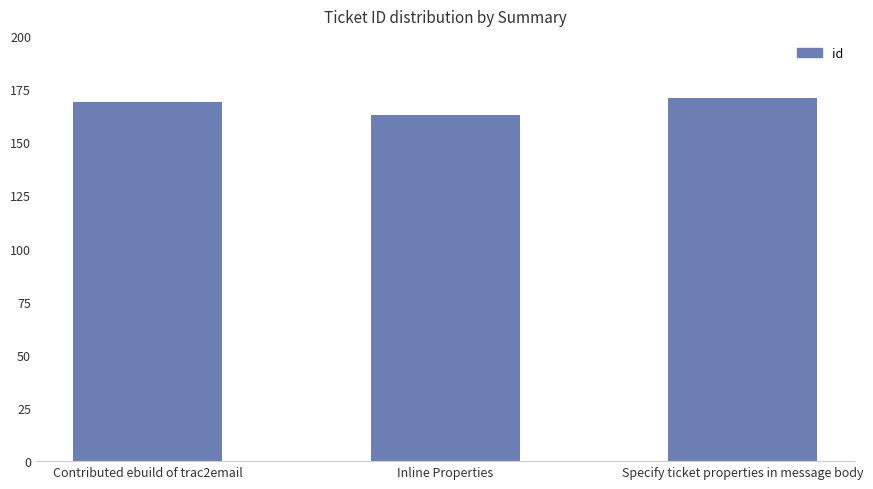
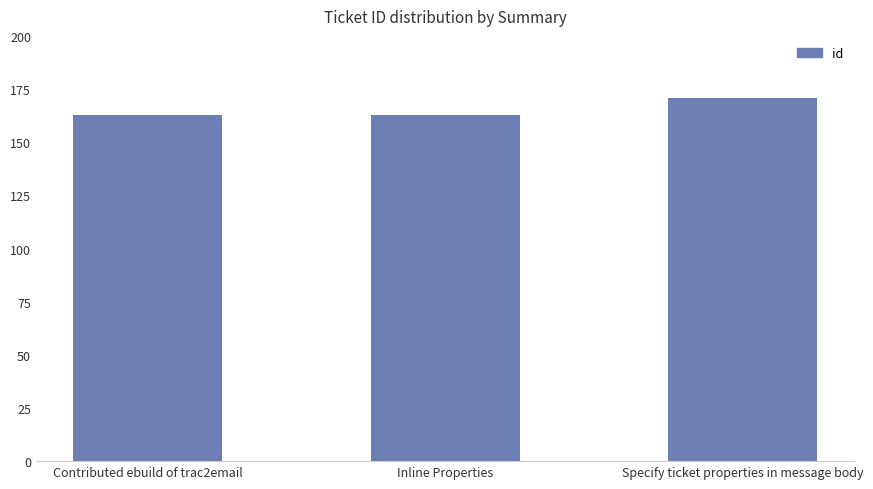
Contributed ebuild of trac2email: 169 -> 163
